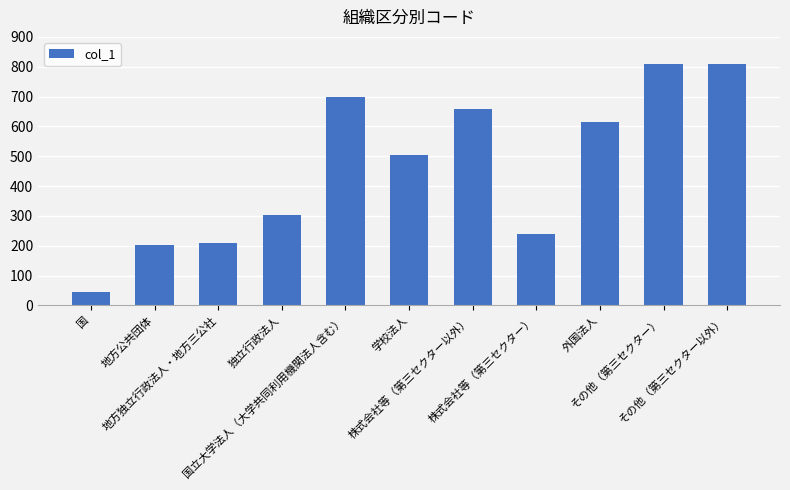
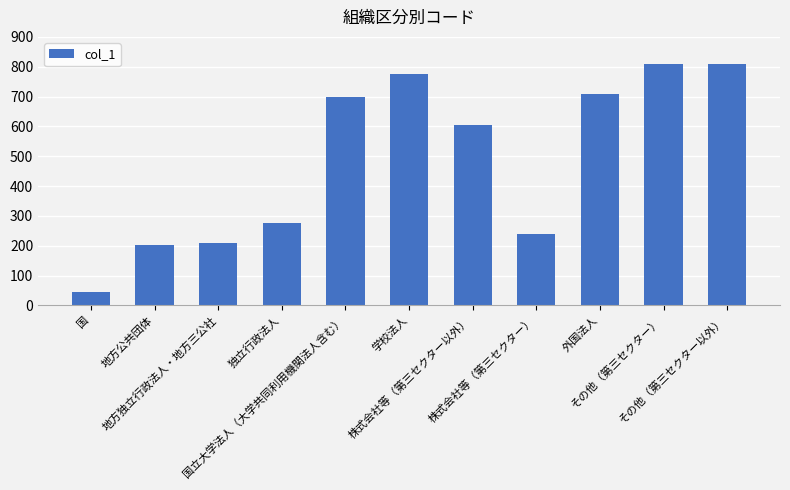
独立行政法人: 300 -> 280
学校法人: 510 -> 780
株式会社等（第三セクター以外）: 660 -> 610
外国法人: 620 -> 710
